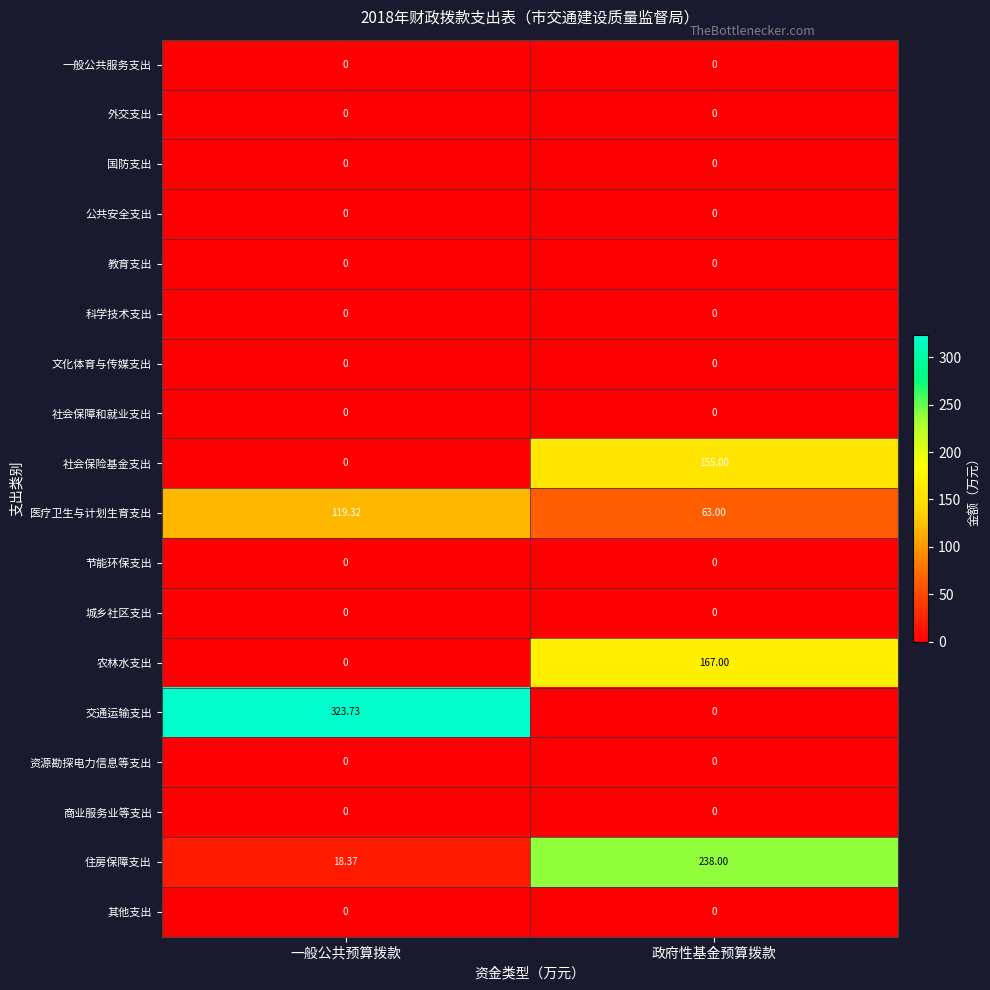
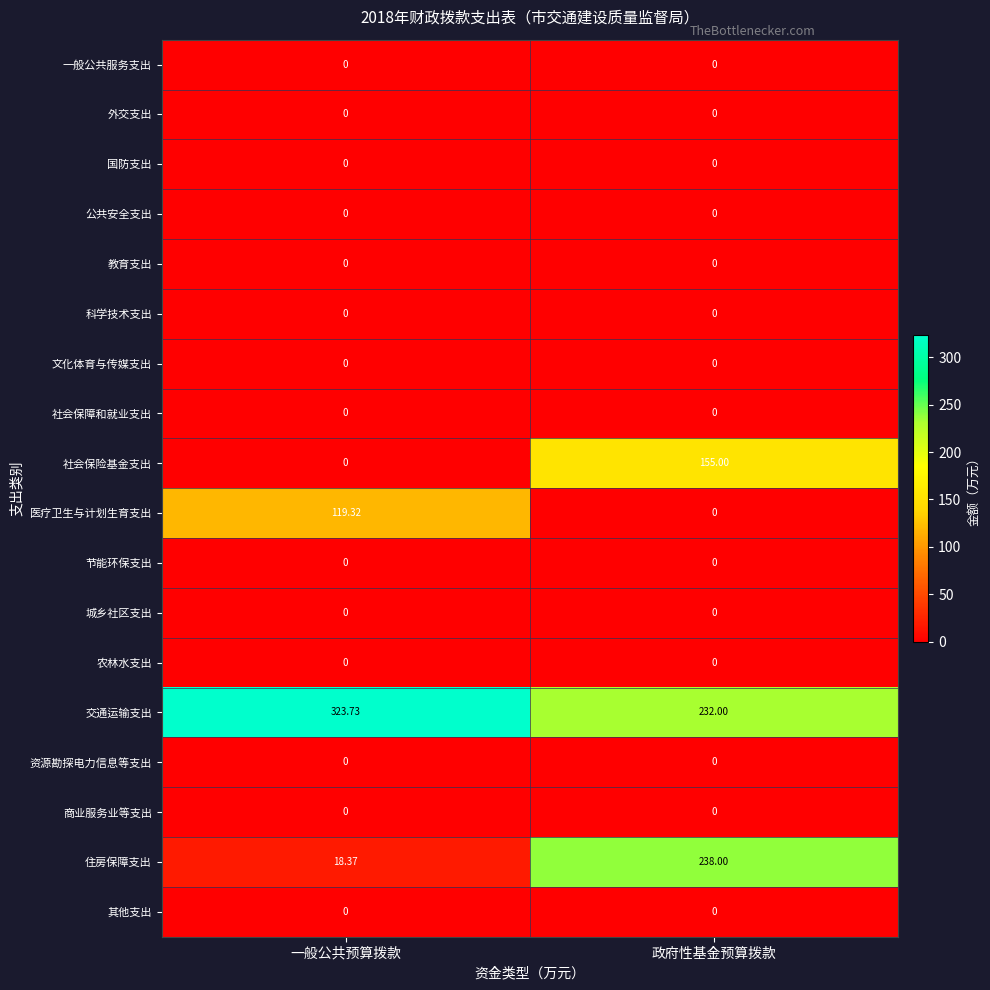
医疗卫生与计划生育支出, 政府性基金预算拨款: 63.00 -> 0
农林水支出, 政府性基金预算拨款: 167.00 -> 0
交通运输支出, 政府性基金预算拨款: 0 -> 232.00
